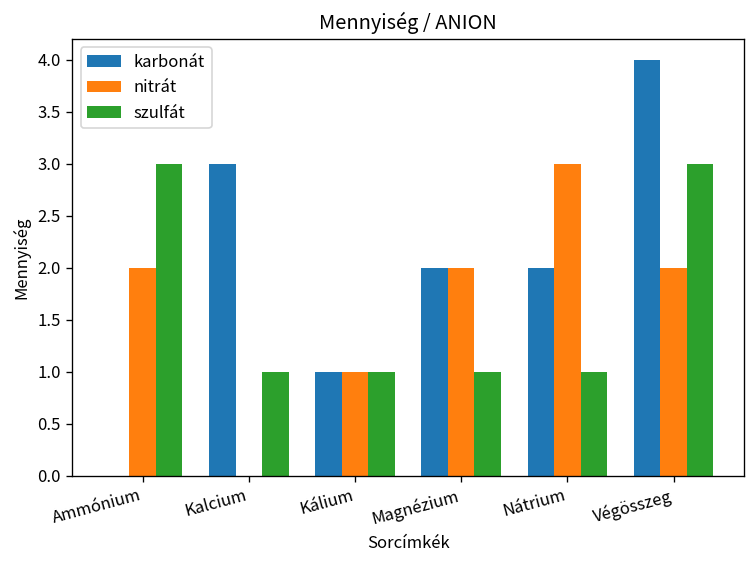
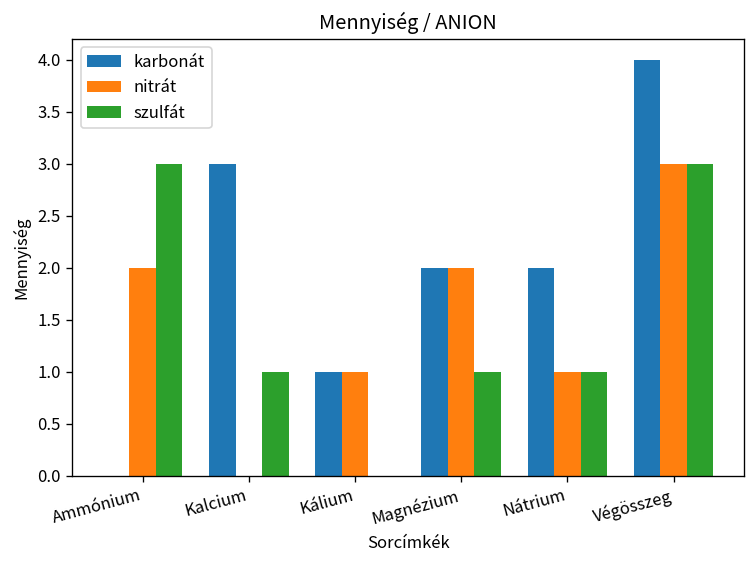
szulfát, Kálium: 1 -> 0
nitrát, Nátrium: 3 -> 1
nitrát, Végösszeg: 2 -> 3
